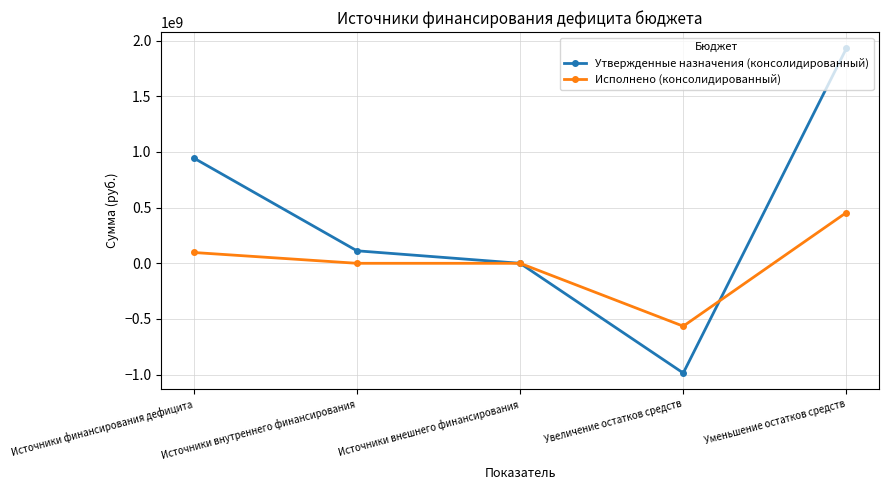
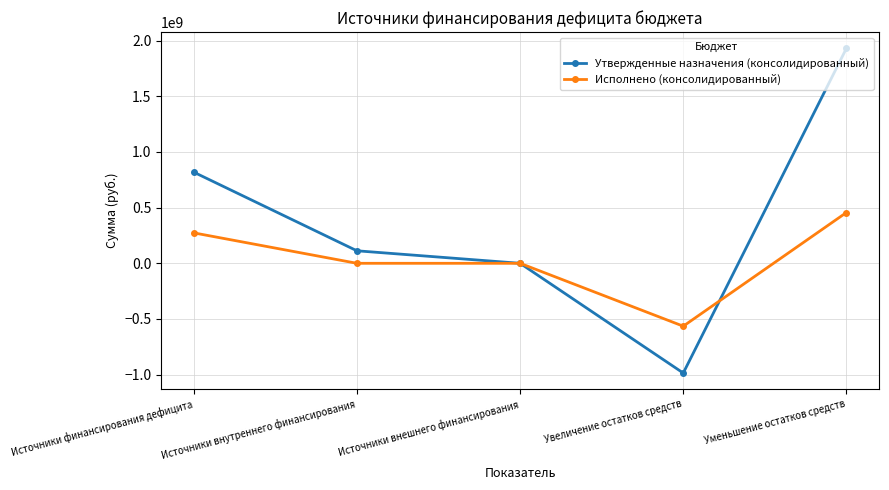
Утвержденные назначения (консолидированный), Источники финансирования дефицита: 950000000 -> 820000000
Исполнено (консолидированный), Источники финансирования дефицита: 100000000 -> 270000000
